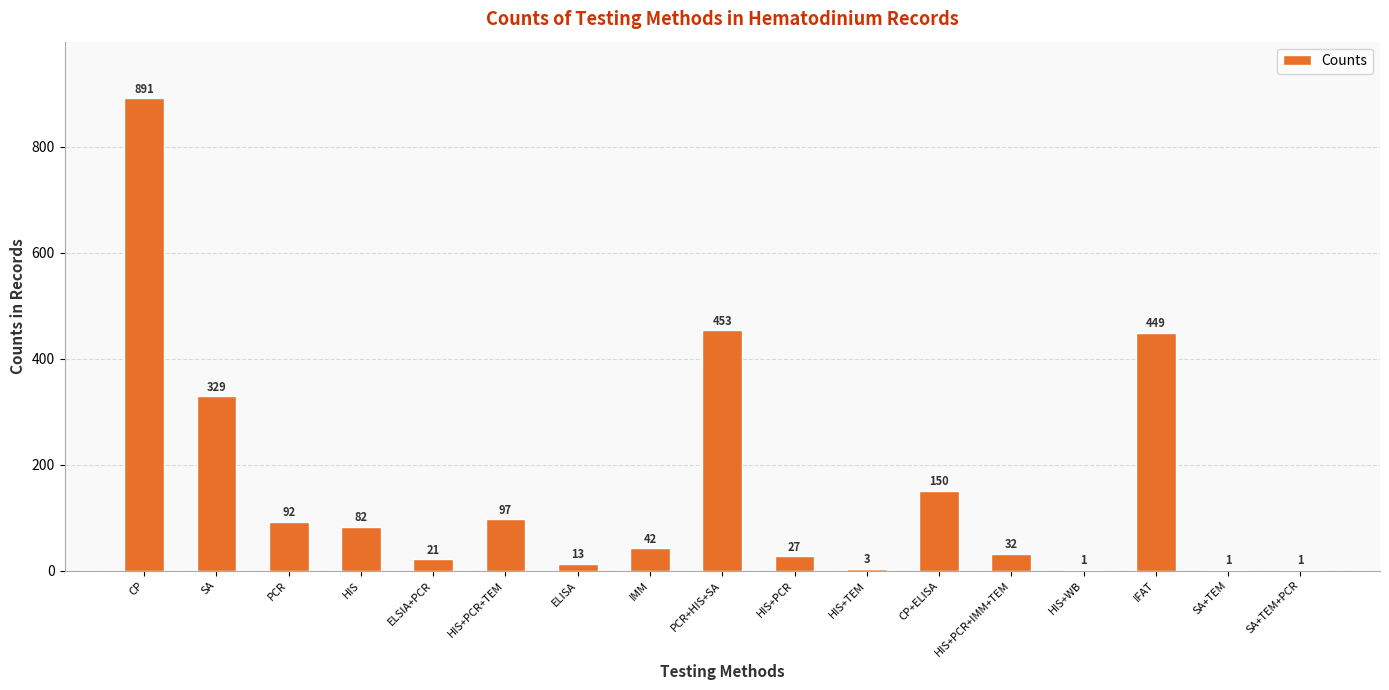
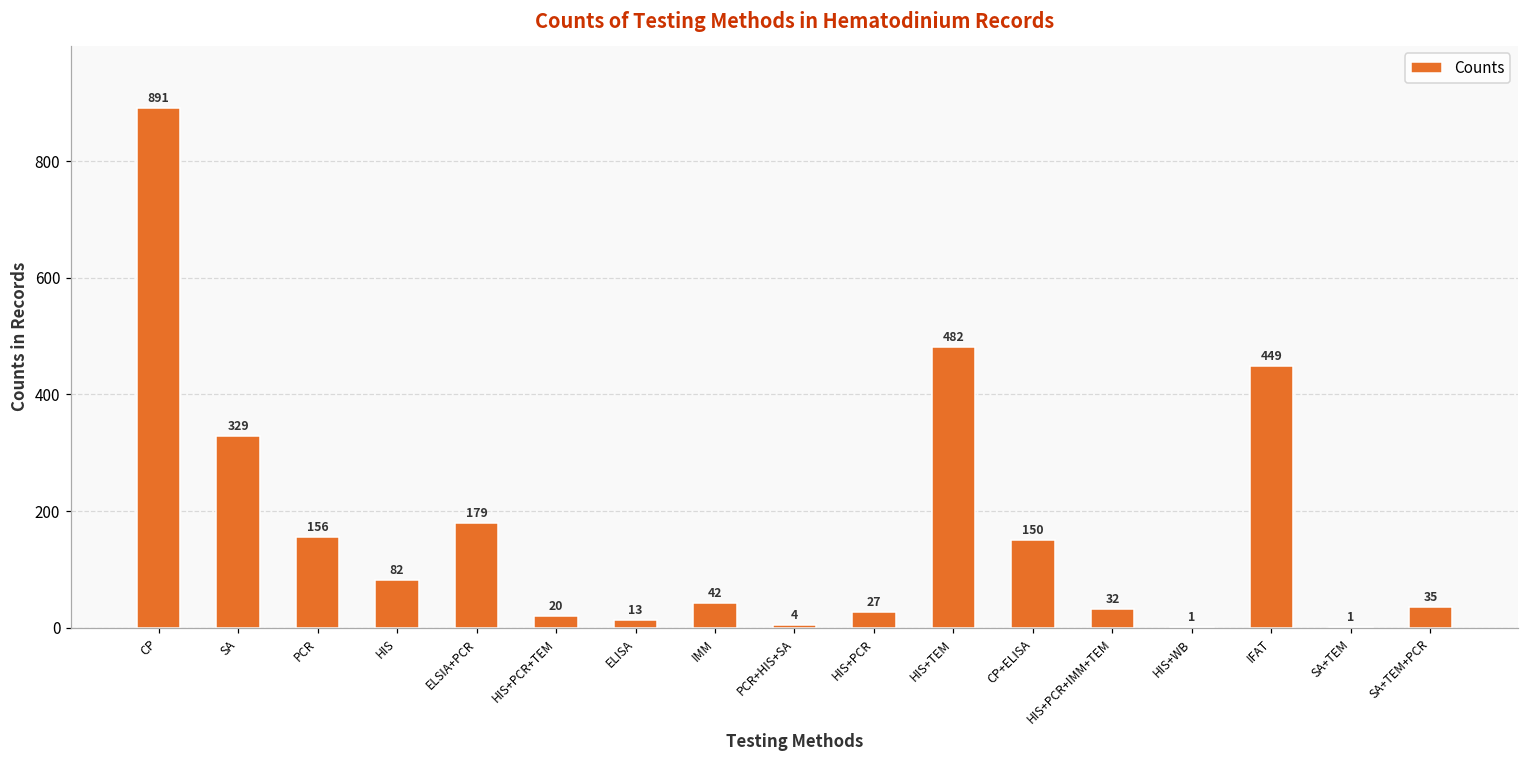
PCR: 92 -> 156
ELSIA+PCR: 21 -> 179
HIS+PCR+TEM: 97 -> 20
PCR+HIS+SA: 453 -> 4
HIS+TEM: 3 -> 482
SA+TEM+PCR: 1 -> 35
